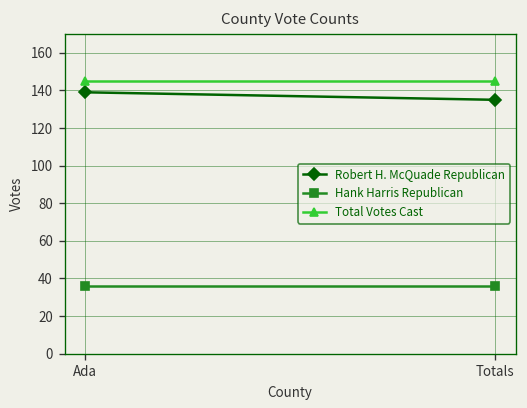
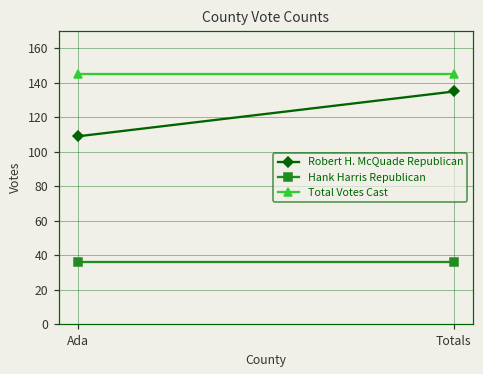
Robert H. McQuade Republican, Ada: 139 -> 109
